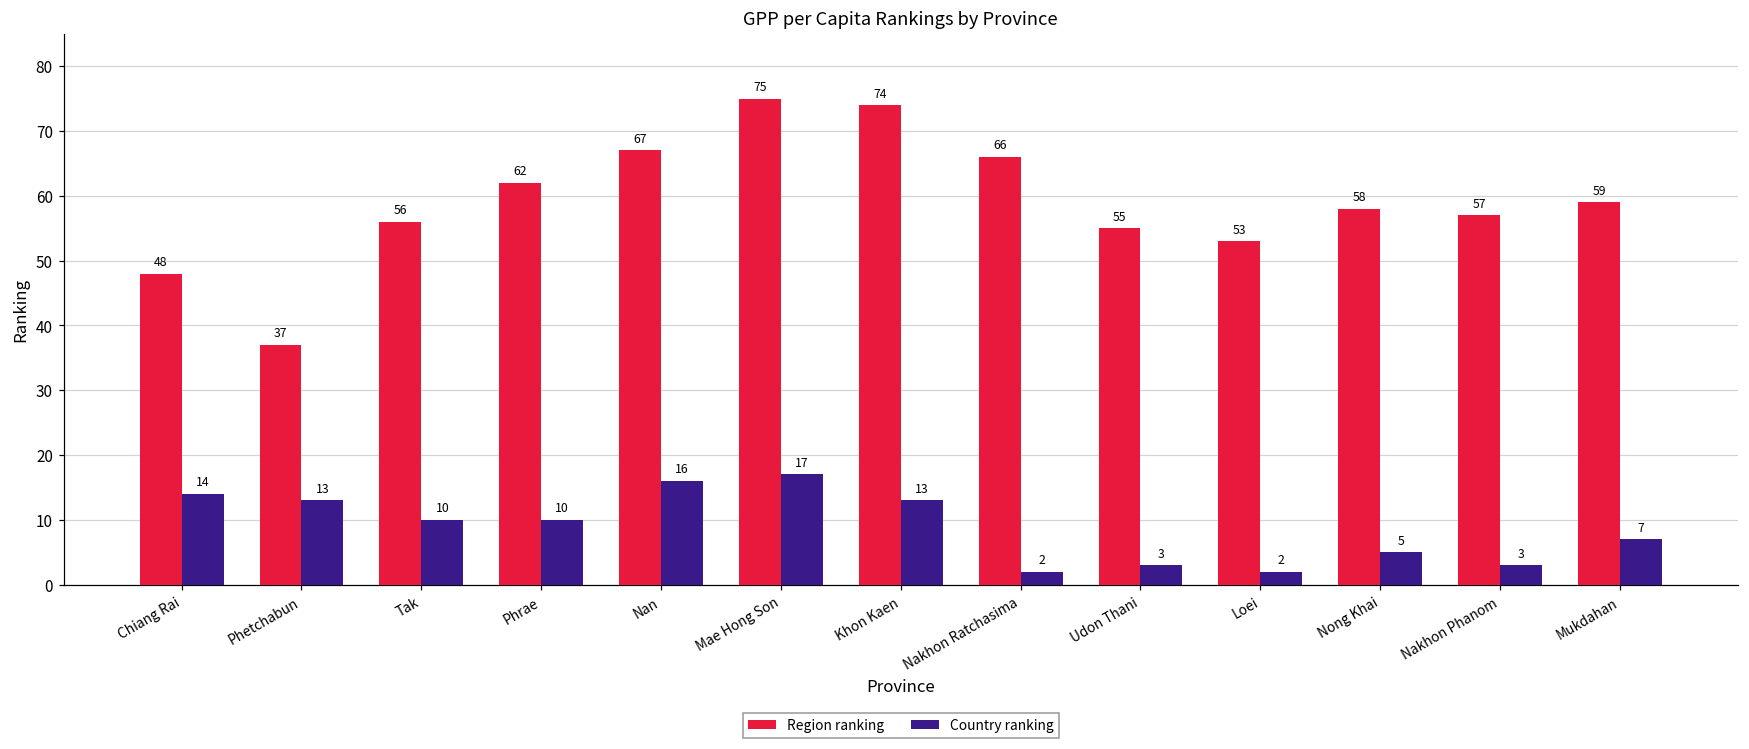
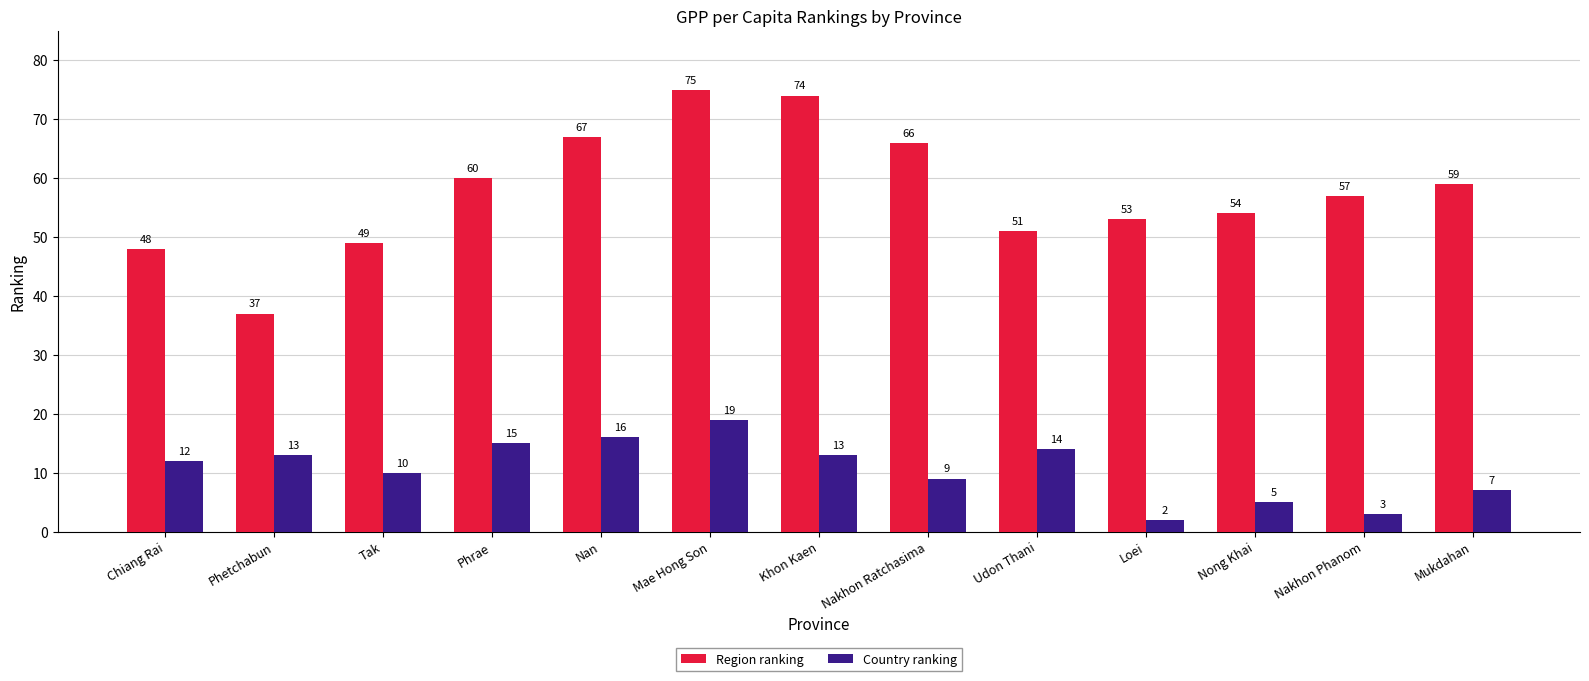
Country ranking, Chiang Rai: 14 -> 12
Region ranking, Tak: 56 -> 49
Region ranking, Phrae: 62 -> 60
Country ranking, Phrae: 10 -> 15
Country ranking, Mae Hong Son: 17 -> 19
Country ranking, Nakhon Ratchasima: 2 -> 9
Region ranking, Udon Thani: 55 -> 51
Country ranking, Udon Thani: 3 -> 14
Region ranking, Nong Khai: 58 -> 54
